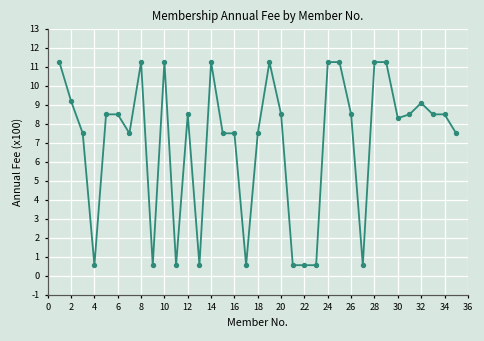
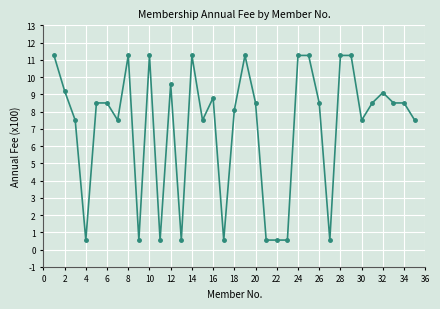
12: 8.5 -> 9.6
16: 7.5 -> 8.8
18: 7.5 -> 8.1
30: 8.3 -> 7.5
